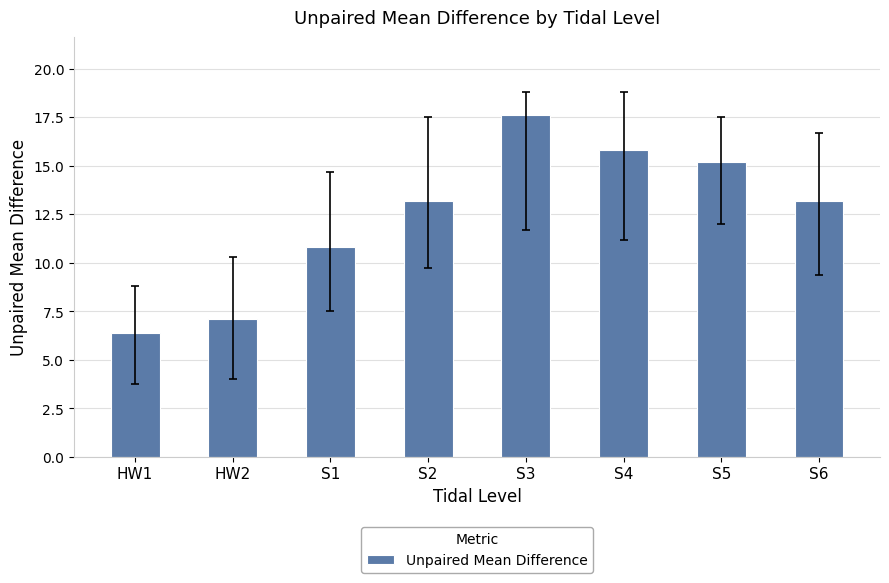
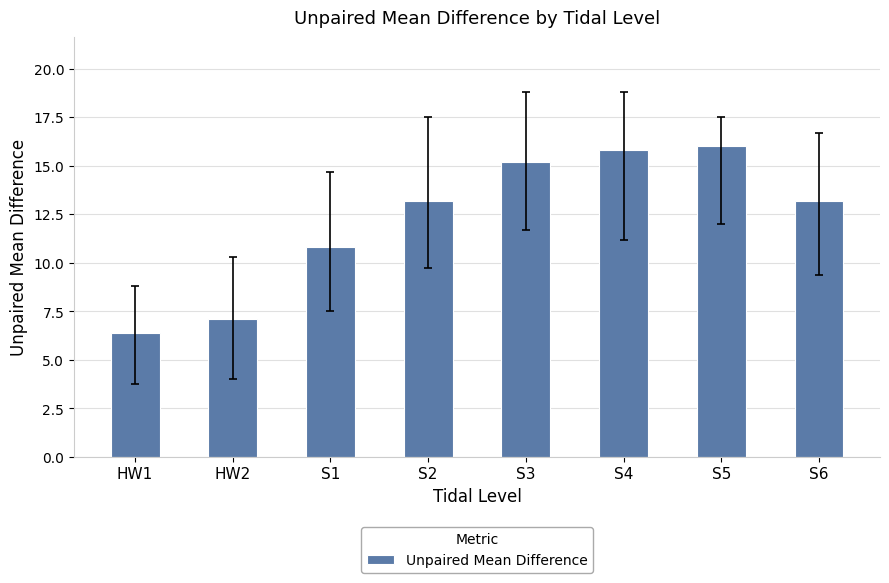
Unpaired Mean Difference, S3: 17.6 -> 15.2
Unpaired Mean Difference, S5: 15.2 -> 16.0
